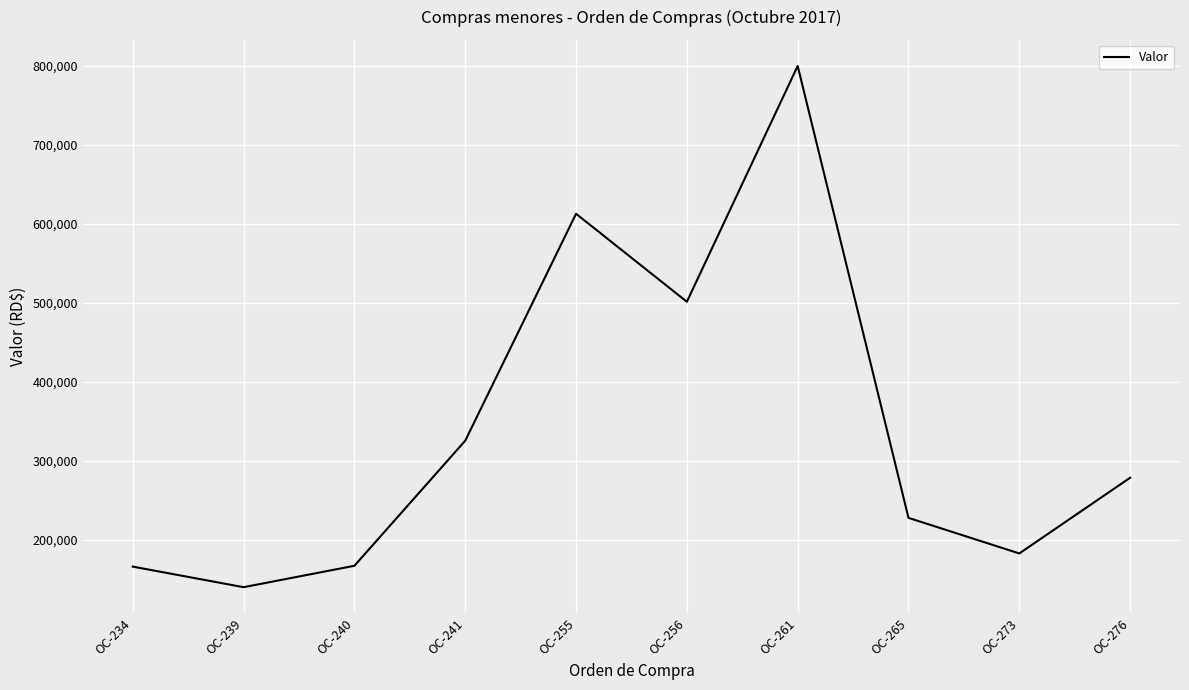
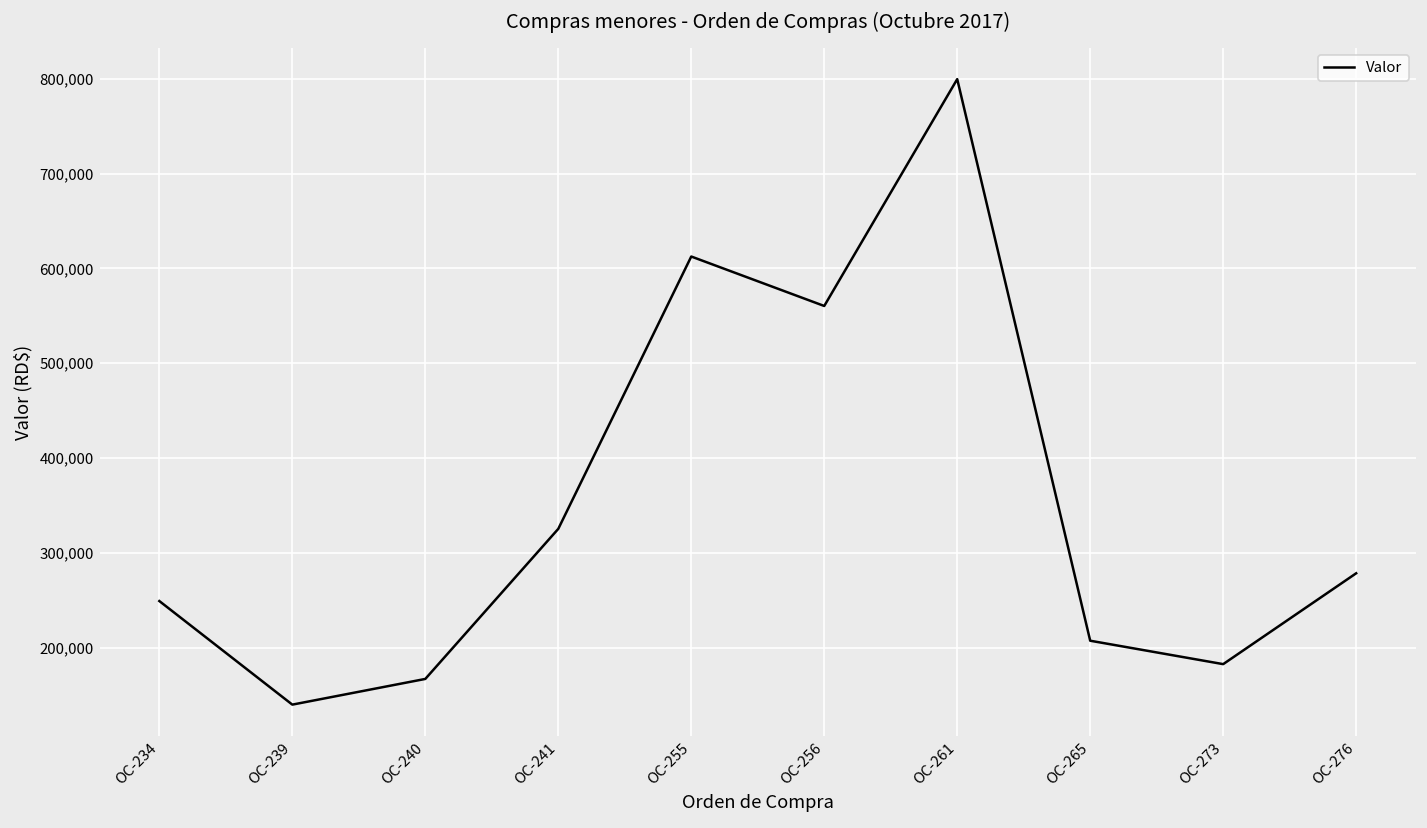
OC-234: 170,000 -> 250,000
OC-256: 500,000 -> 560,000
OC-265: 230,000 -> 210,000
